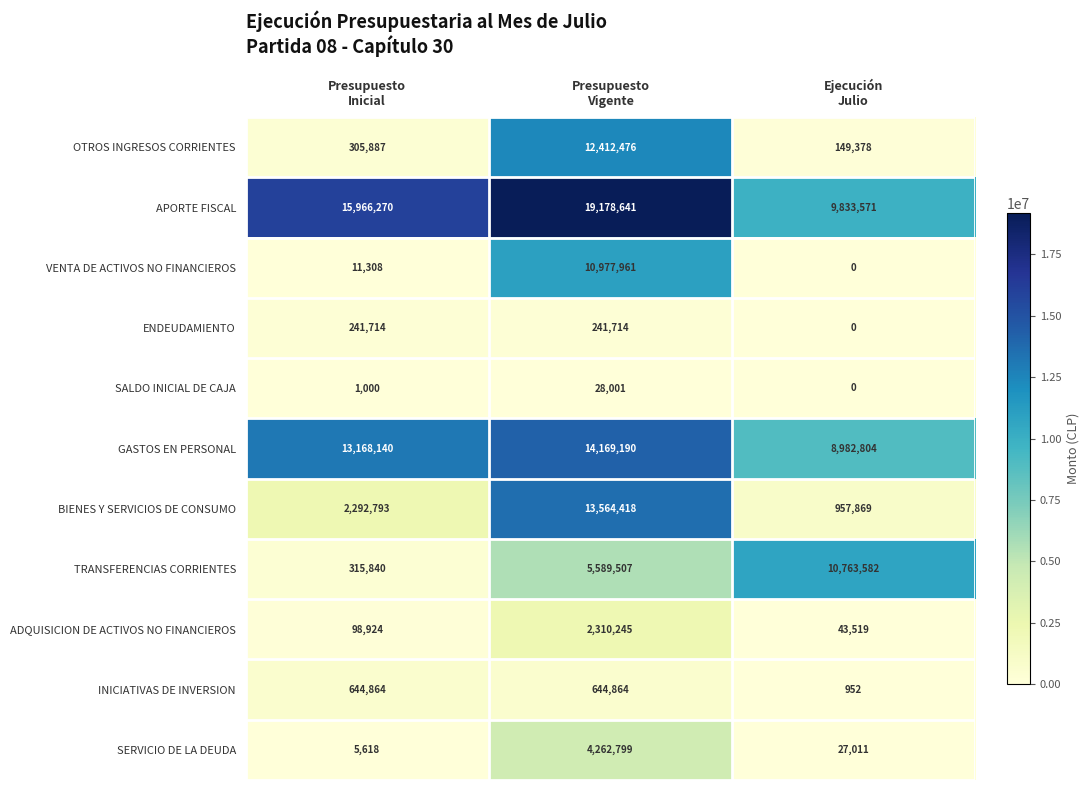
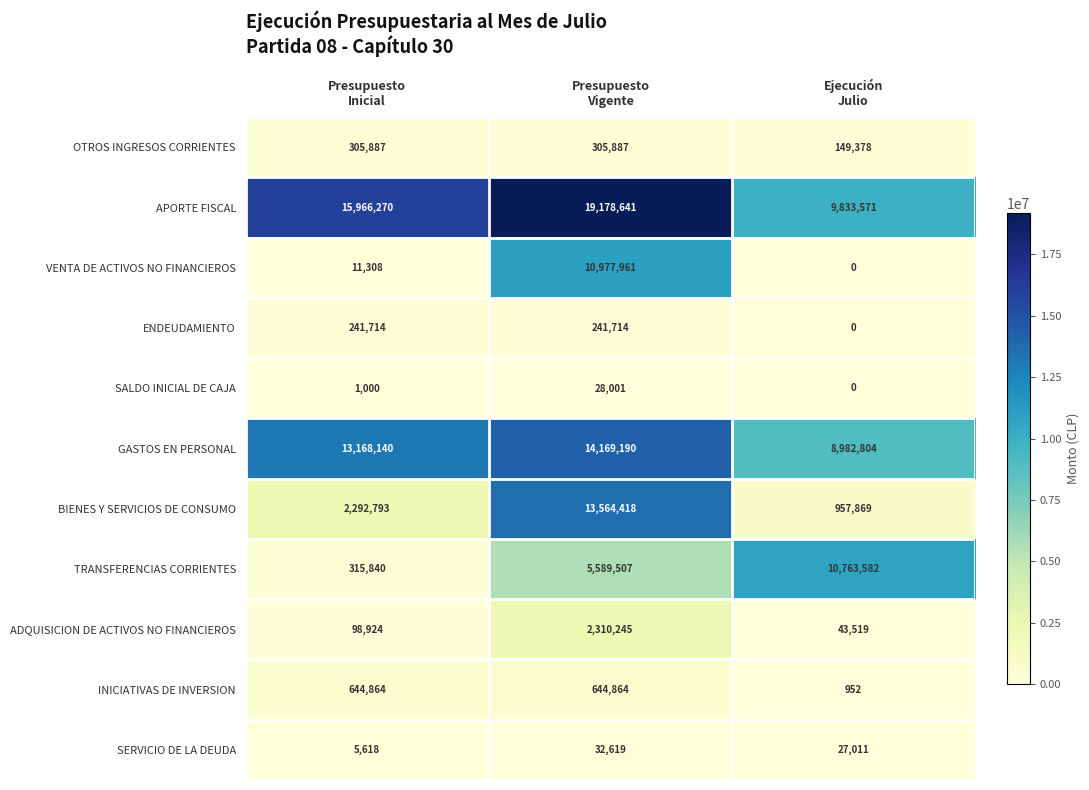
OTROS INGRESOS CORRIENTES, Presupuesto Vigente: 12,412,476 -> 305,887
SERVICIO DE LA DEUDA, Presupuesto Vigente: 4,262,799 -> 32,619
